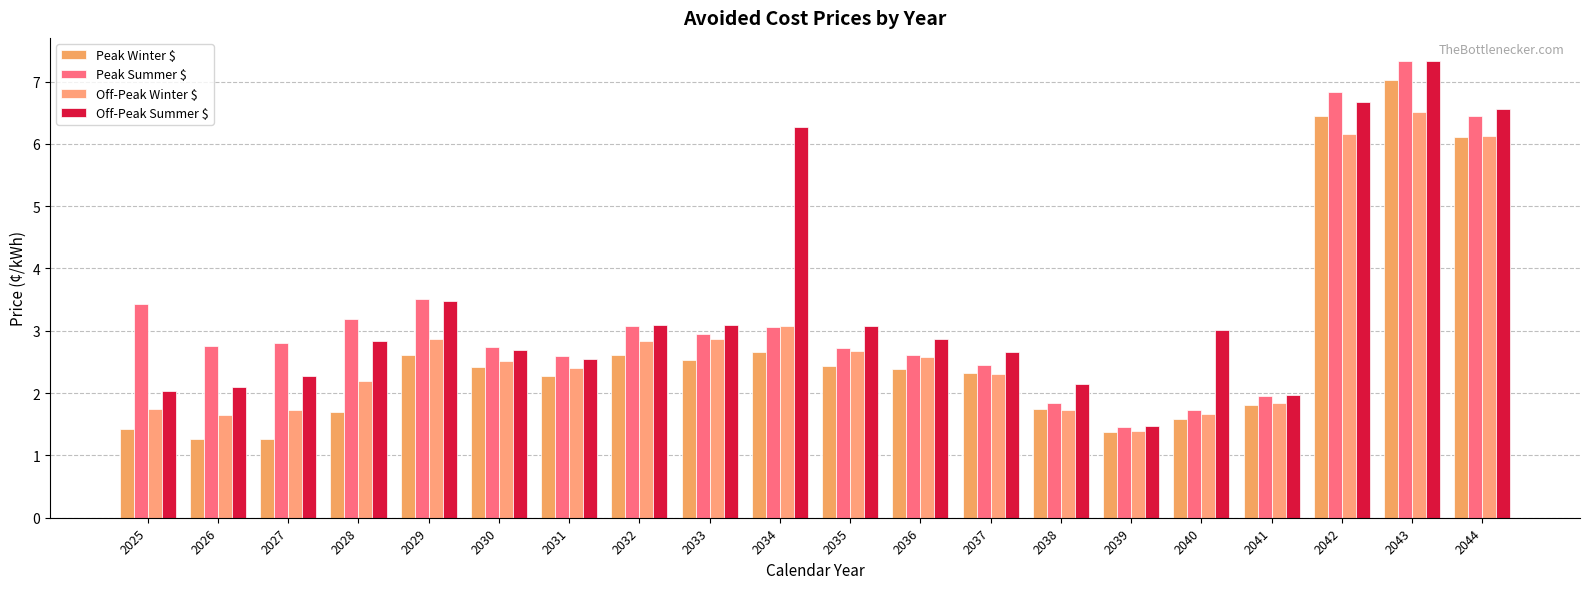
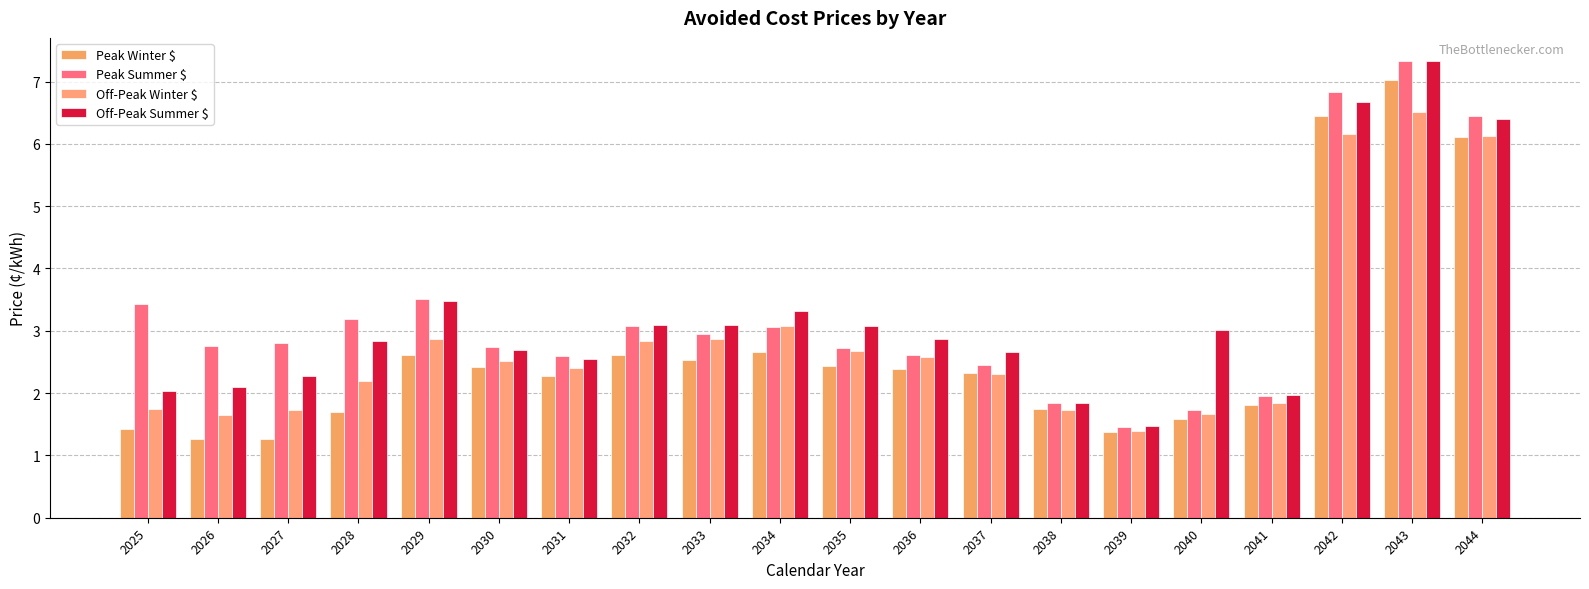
Off-Peak Summer $, 2034: 6.3 -> 3.3
Off-Peak Summer $, 2038: 2.2 -> 1.8
Off-Peak Summer $, 2044: 6.6 -> 6.4
